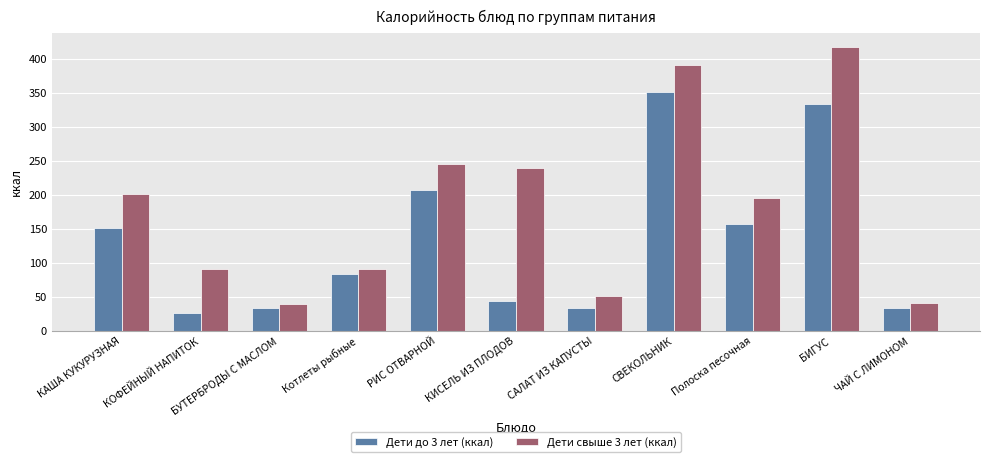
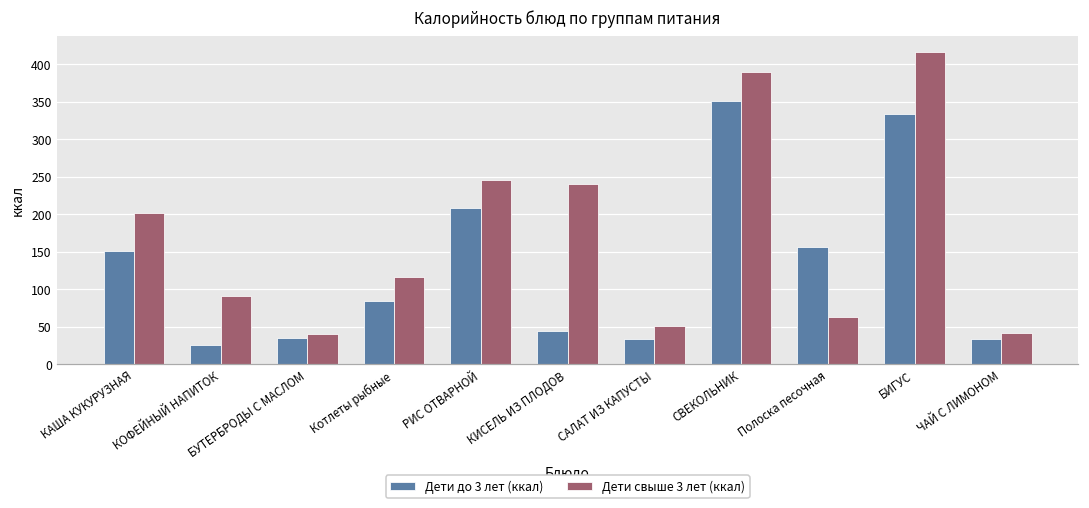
Дети свыше 3 лет (ккал), Котлеты рыбные: 90 -> 120
Дети свыше 3 лет (ккал), Полоска песочная: 200 -> 60
